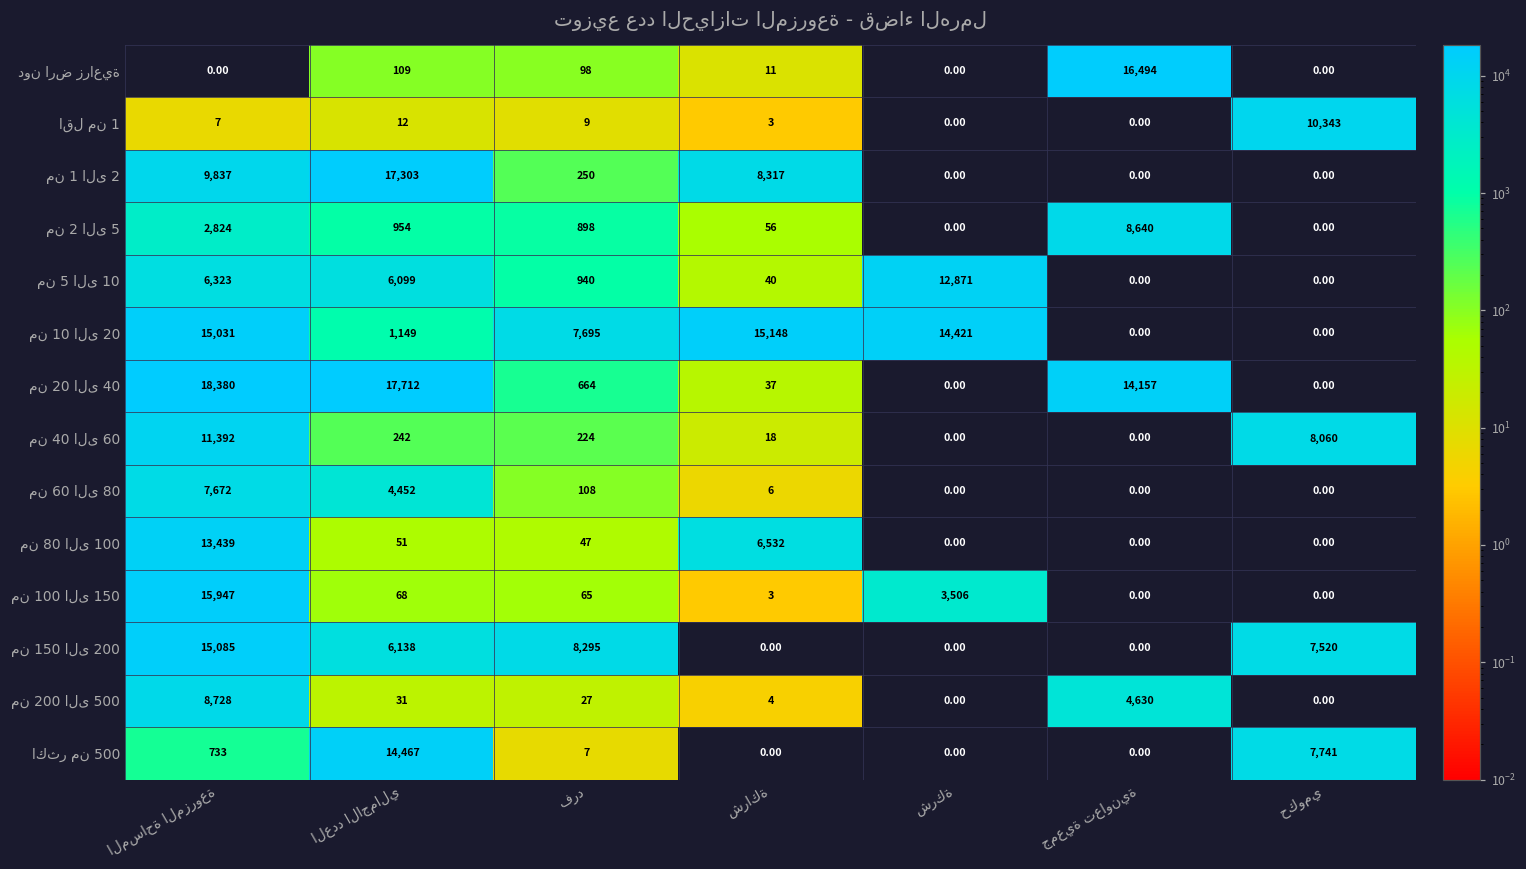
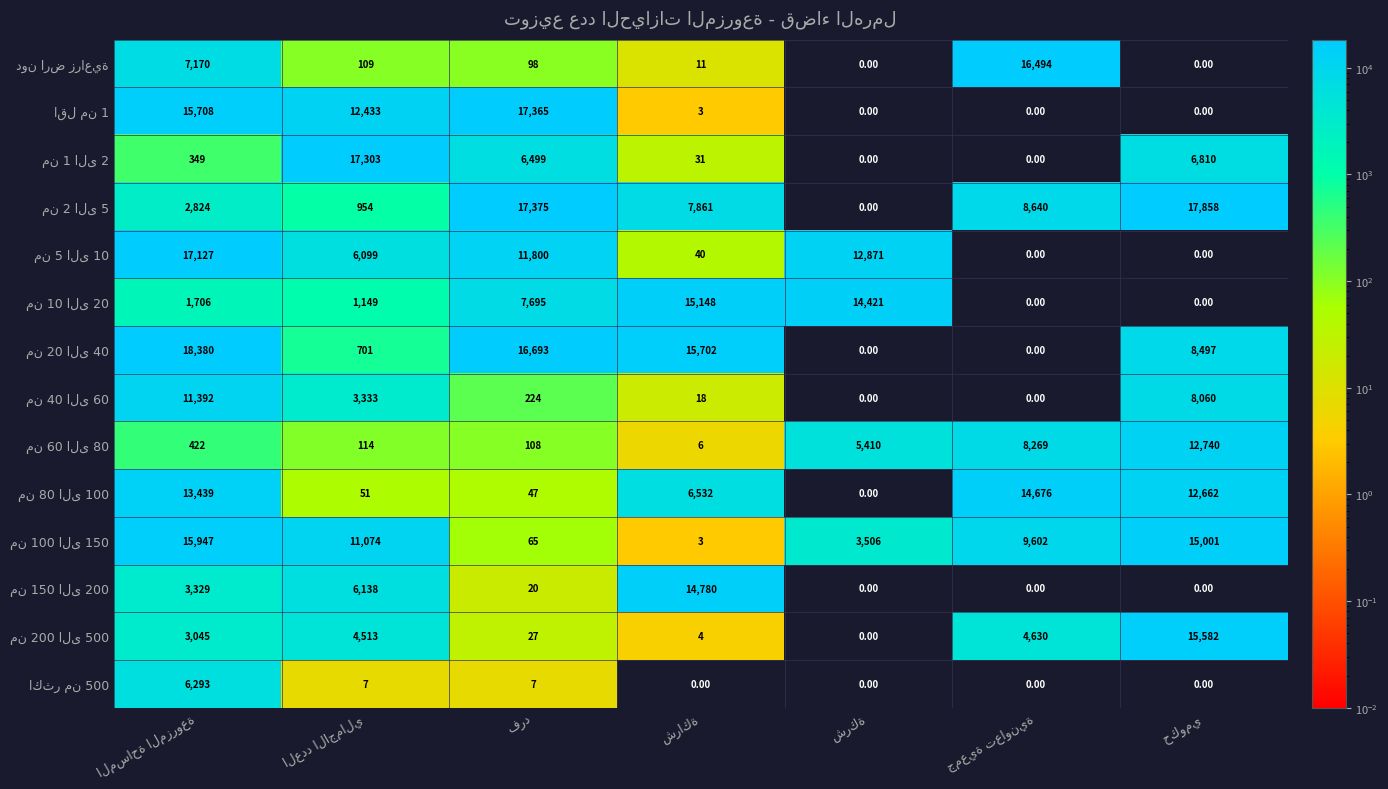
دون ارض زراعية, المساحة المزروعة: 0.00 -> 7,170
اقل من 1, المساحة المزروعة: 7 -> 15,708
اقل من 1, العدد الاجمالي: 12 -> 12,433
اقل من 1, فرد: 9 -> 17,365
اقل من 1, حكومي: 10,343 -> 0.00
من 1 الى 2, المساحة المزروعة: 9,837 -> 349
من 1 الى 2, فرد: 250 -> 6,499
من 1 الى 2, شراكة: 8,317 -> 31
من 1 الى 2, حكومي: 0.00 -> 6,810
من 2 الى 5, فرد: 898 -> 17,375
من 2 الى 5, شراكة: 56 -> 7,861
من 2 الى 5, حكومي: 0.00 -> 17,858
من 5 الى 10, المساحة المزروعة: 6,323 -> 17,127
من 5 الى 10, فرد: 940 -> 11,800
من 10 الى 20, المساحة المزروعة: 15,031 -> 1,706
من 20 الى 40, العدد الاجمالي: 17,712 -> 701
من 20 الى 40, فرد: 664 -> 16,693
من 20 الى 40, شراكة: 37 -> 15,702
من 20 الى 40, جمعية تعاونية: 14,157 -> 0.00
من 20 الى 40, حكومي: 0.00 -> 8,497
من 40 الى 60, العدد الاجمالي: 242 -> 3,333
من 60 الى 80, المساحة المزروعة: 7,672 -> 422
من 60 الى 80, العدد الاجمالي: 4,452 -> 114
من 60 الى 80, شركة: 0.00 -> 5,410
من 60 الى 80, جمعية تعاونية: 0.00 -> 8,269
من 60 الى 80, حكومي: 0.00 -> 12,740
من 80 الى 100, جمعية تعاونية: 0.00 -> 14,676
من 80 الى 100, حكومي: 0.00 -> 12,662
من 100 الى 150, العدد الاجمالي: 68 -> 11,074
من 100 الى 150, جمعية تعاونية: 0.00 -> 9,602
من 100 الى 150, حكومي: 0.00 -> 15,001
من 150 الى 200, المساحة المزروعة: 15,085 -> 3,329
من 150 الى 200, فرد: 8,295 -> 20
من 150 الى 200, شراكة: 0.00 -> 14,780
من 150 الى 200, حكومي: 7,520 -> 0.00
من 200 الى 500, المساحة المزروعة: 8,728 -> 3,045
من 200 الى 500, العدد الاجمالي: 31 -> 4,513
من 200 الى 500, حكومي: 0.00 -> 15,582
اكثر من 500, المساحة المزروعة: 733 -> 6,293
اكثر من 500, العدد الاجمالي: 14,467 -> 7
اكثر من 500, حكومي: 7,741 -> 0.00
